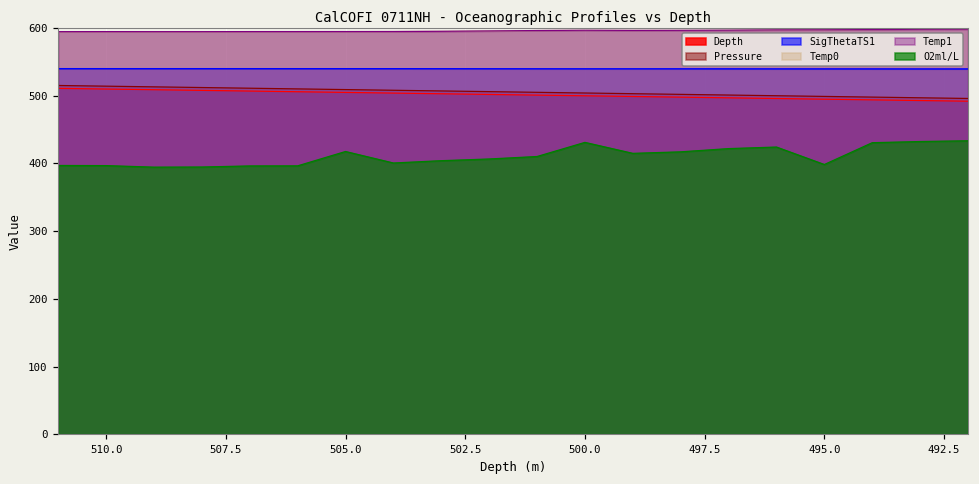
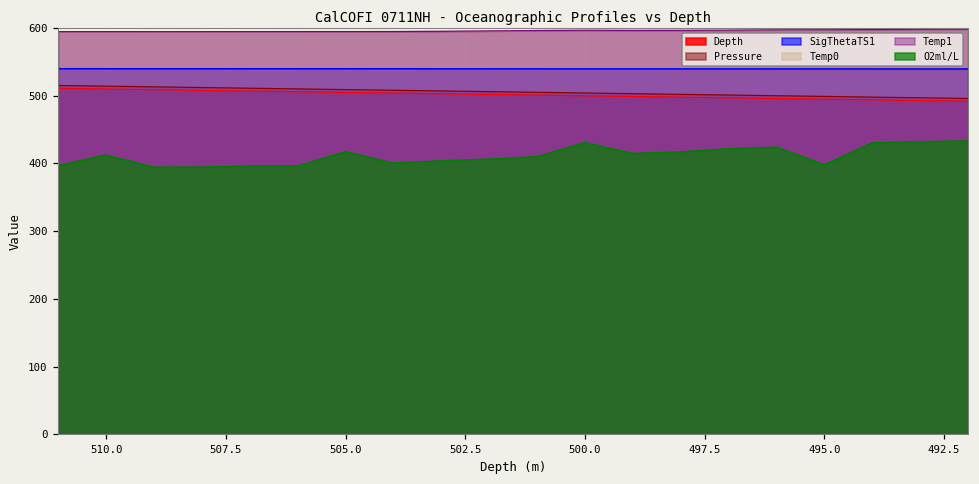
O2ml/L, 510.0: 400 -> 410
